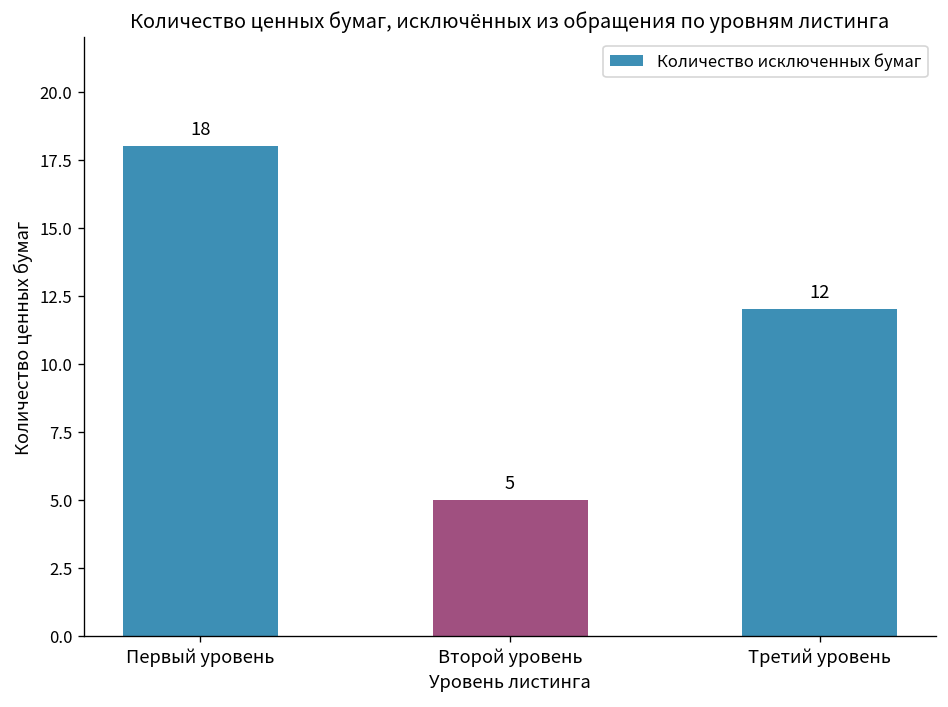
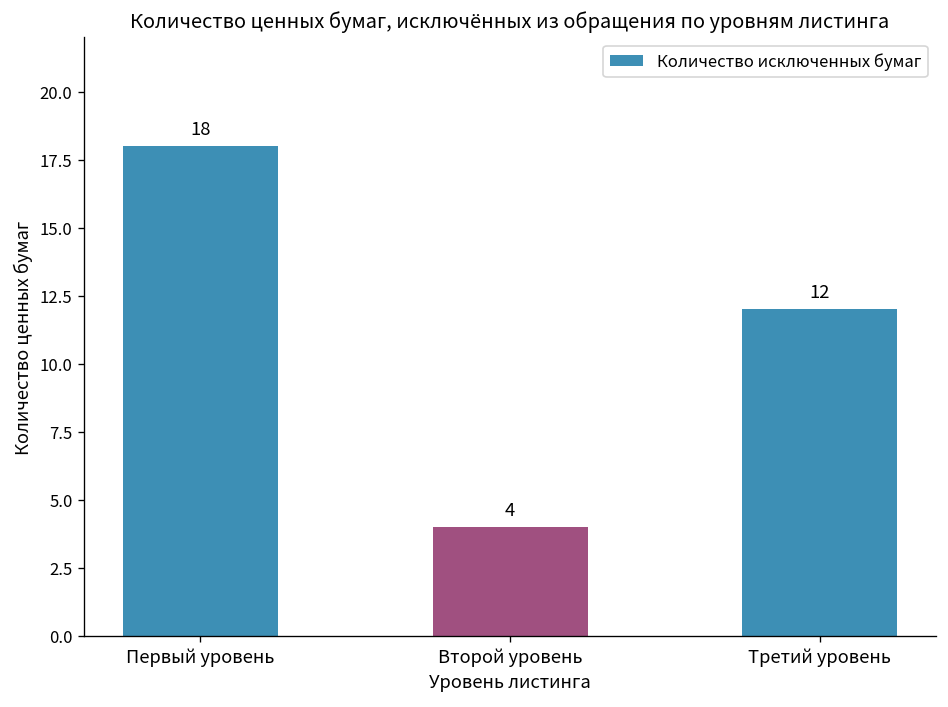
Второй уровень: 5 -> 4
